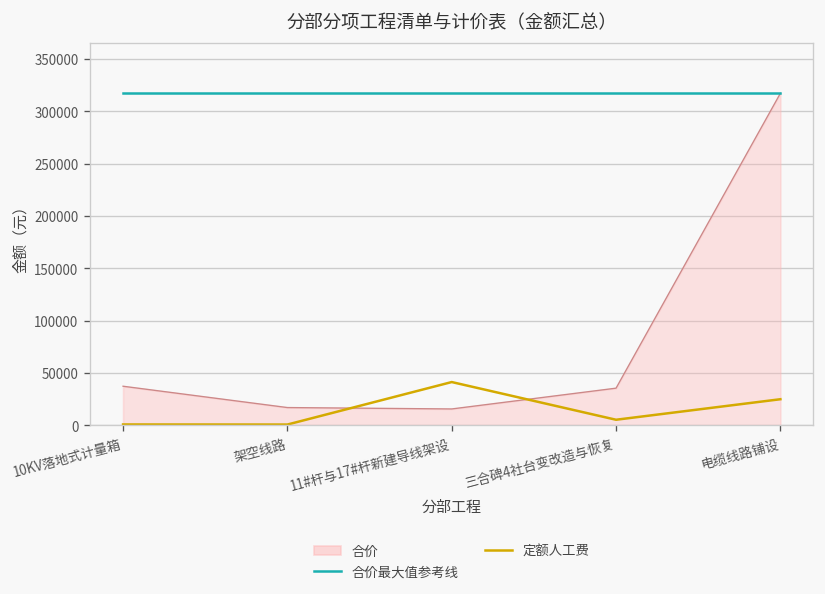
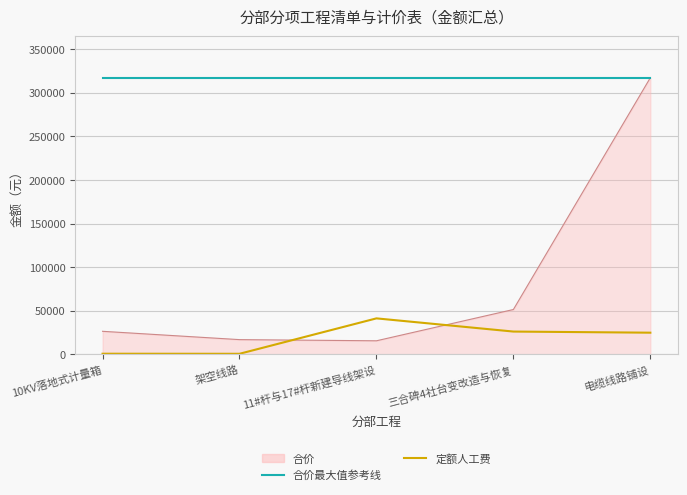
合价, 10KV落地式计量箱: 40000 -> 30000
合价, 三合碑4社台变改造与恢复: 40000 -> 50000
定额人工费, 三合碑4社台变改造与恢复: 10000 -> 30000
